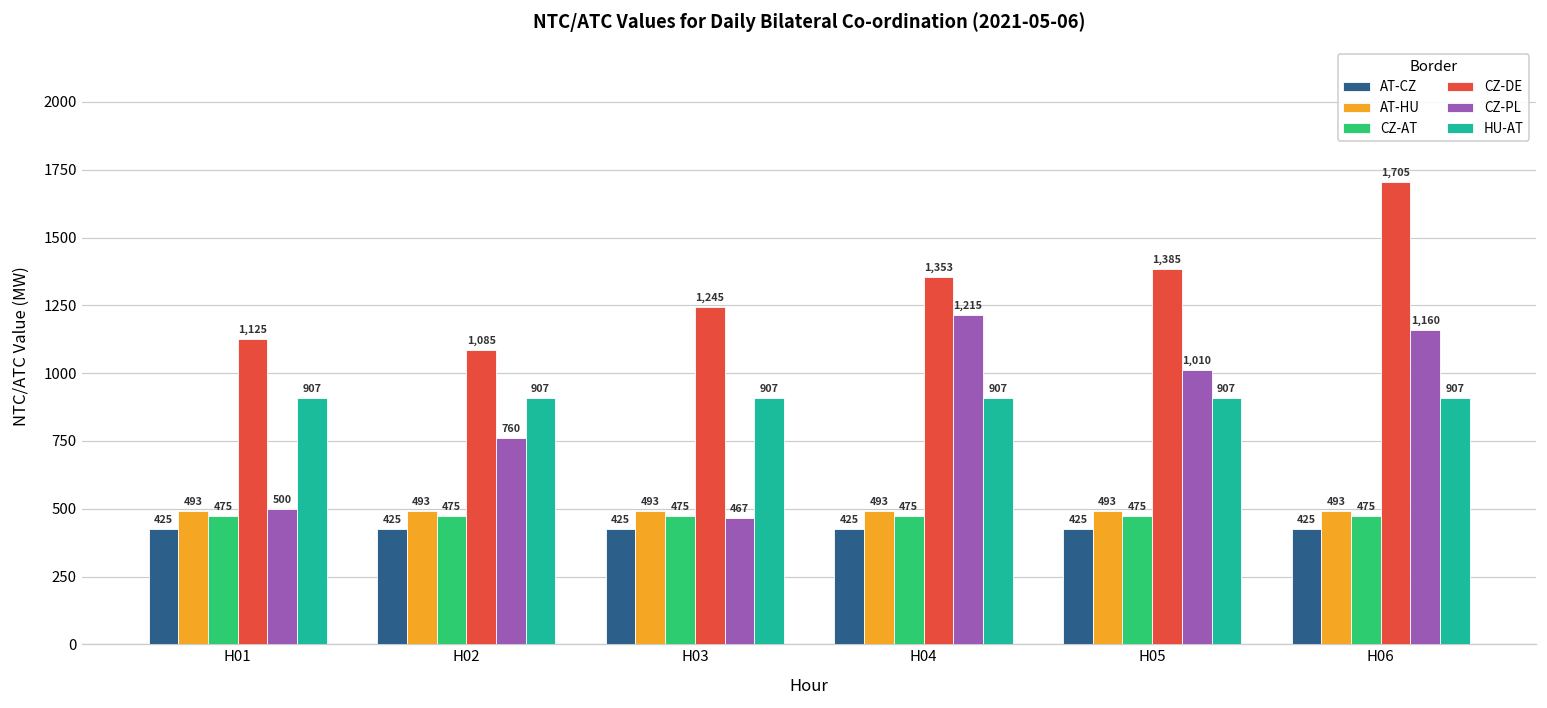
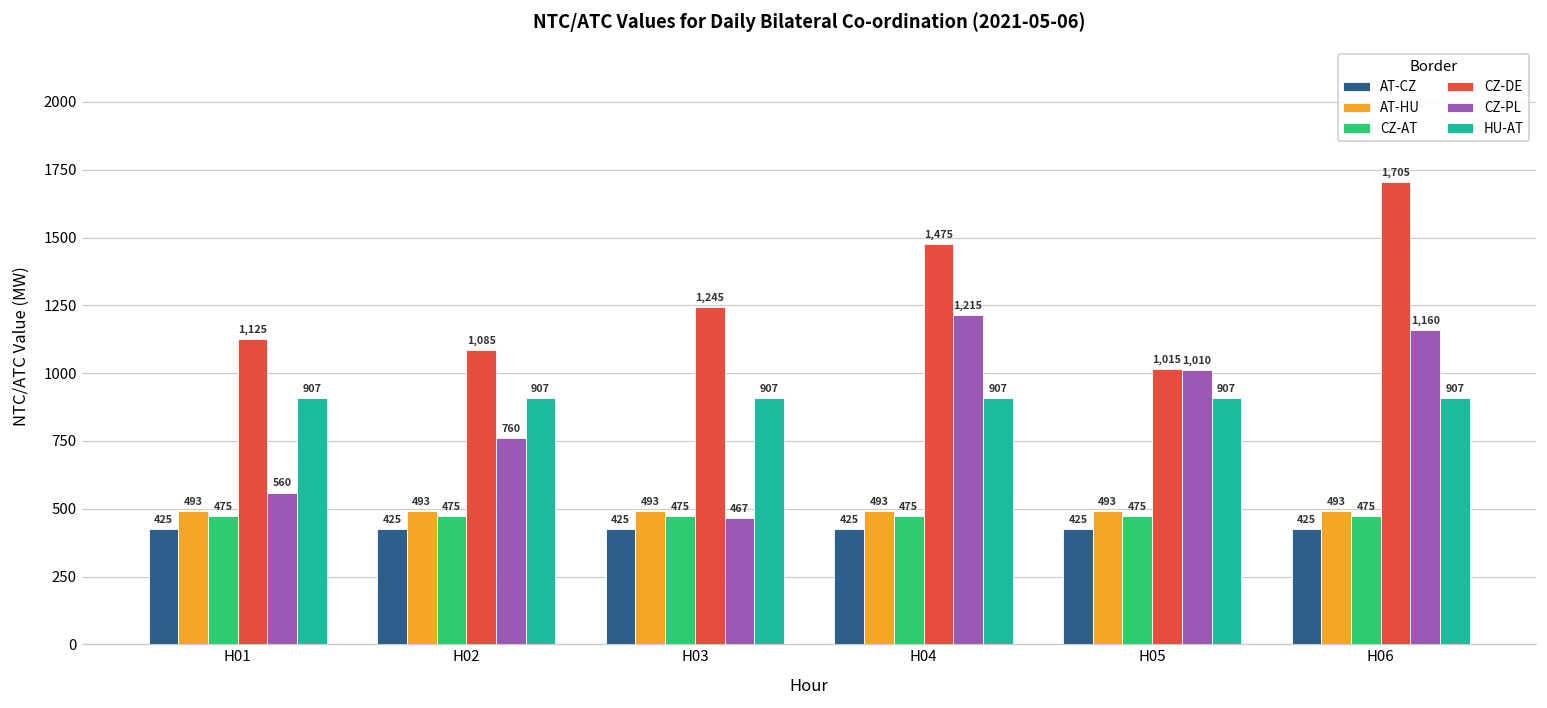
CZ-PL, H01: 500 -> 560
CZ-DE, H04: 1,353 -> 1,475
CZ-DE, H05: 1,385 -> 1,015
